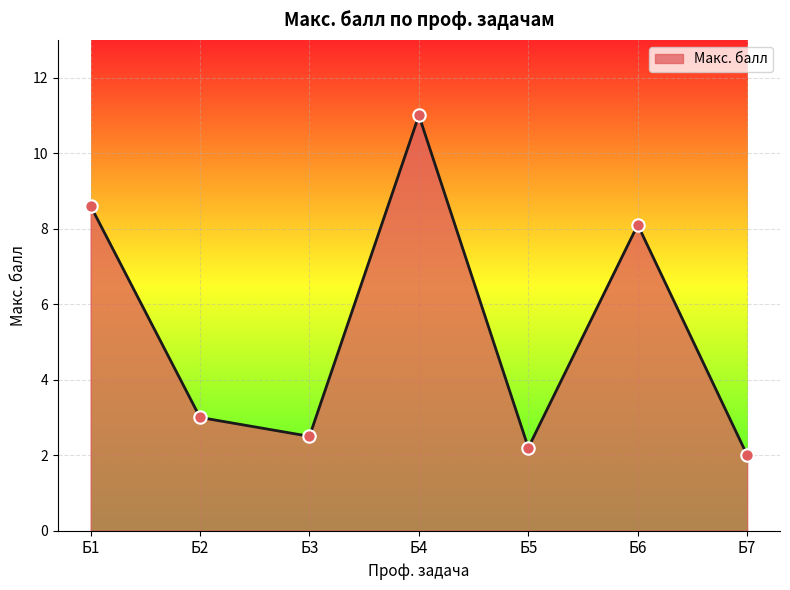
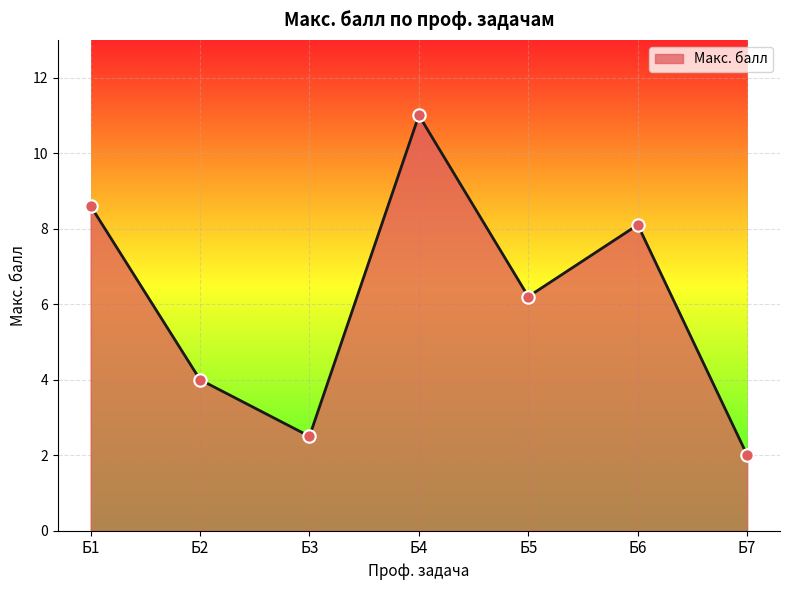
Б2: 3 -> 4
Б5: 2.2 -> 6.2
